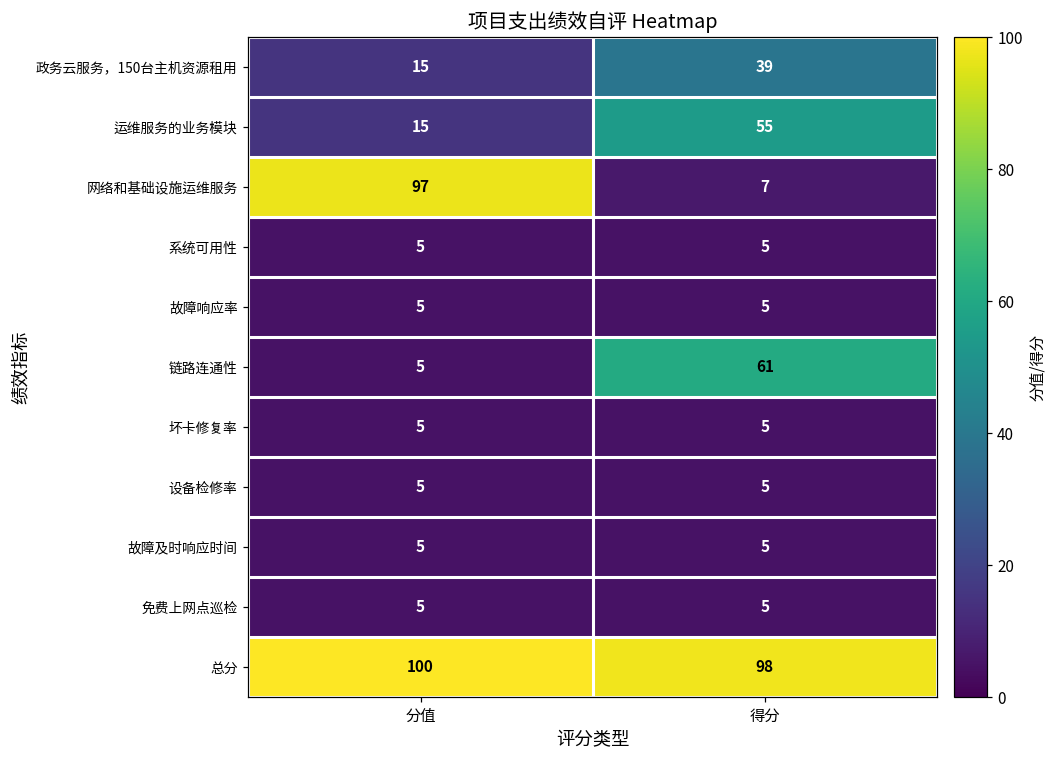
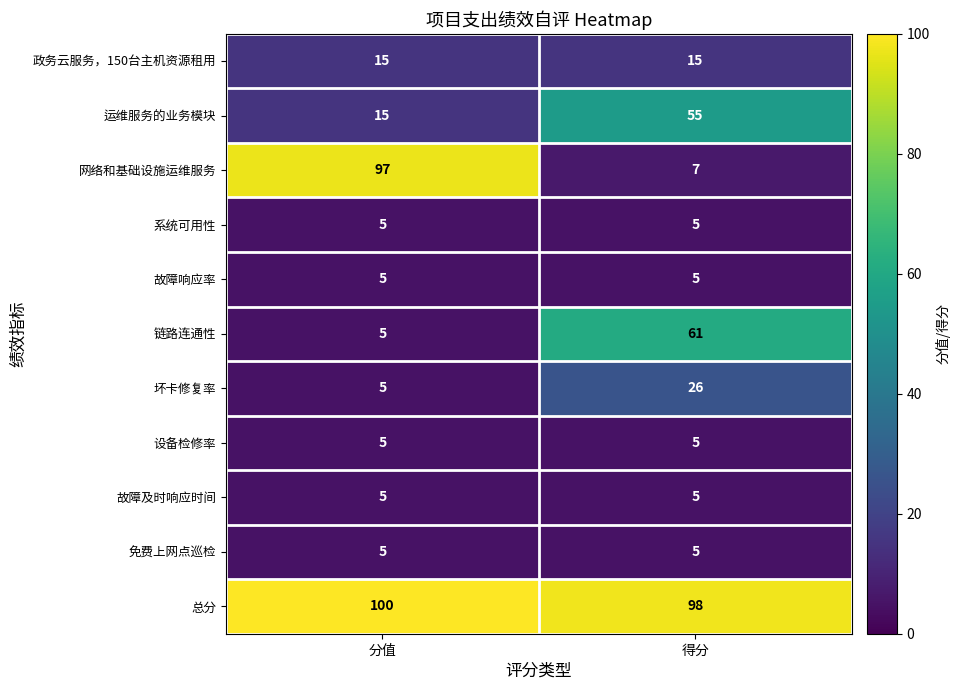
政务云服务，150台主机资源租用, 得分: 39 -> 15
坏卡修复率, 得分: 5 -> 26
